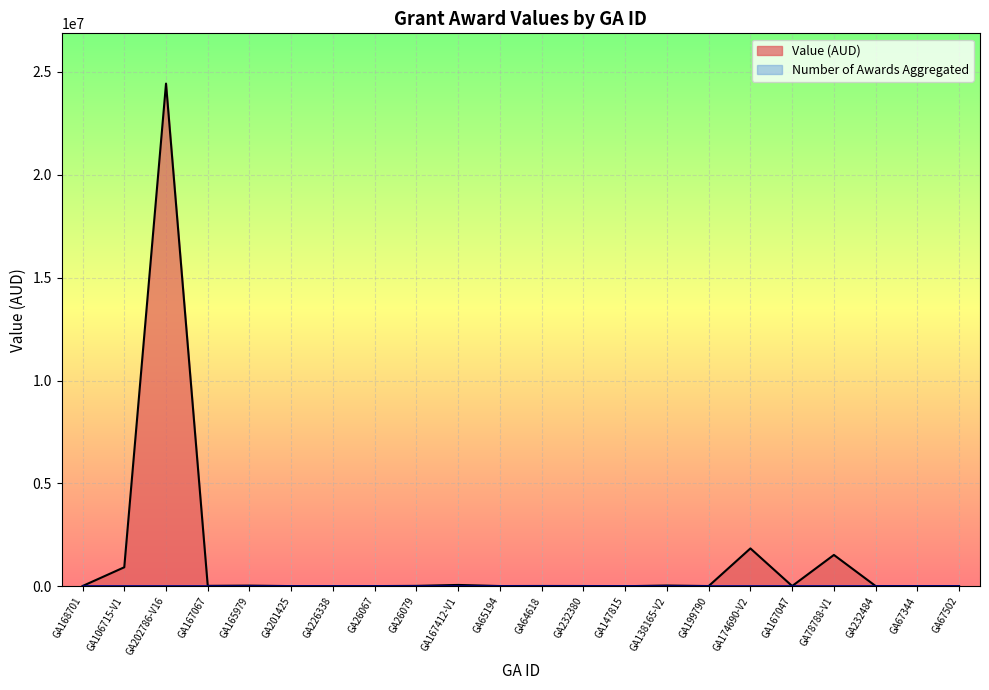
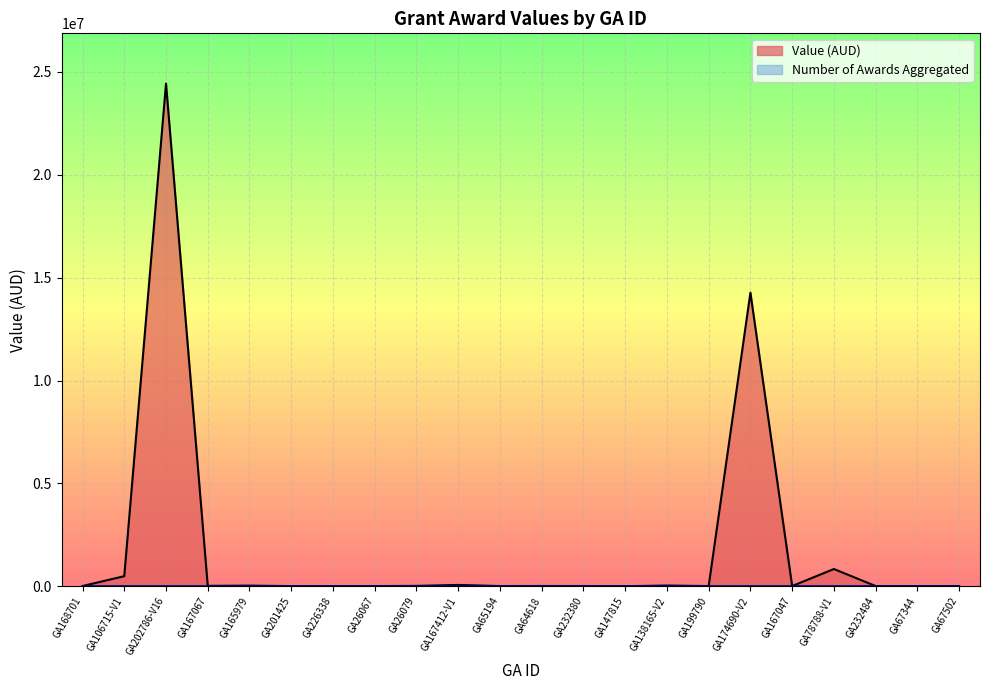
Value (AUD), GA106715-V1: 900000 -> 500000
Value (AUD), GA174690-V2: 1800000 -> 14300000
Value (AUD), GA78788-V1: 1500000 -> 800000
